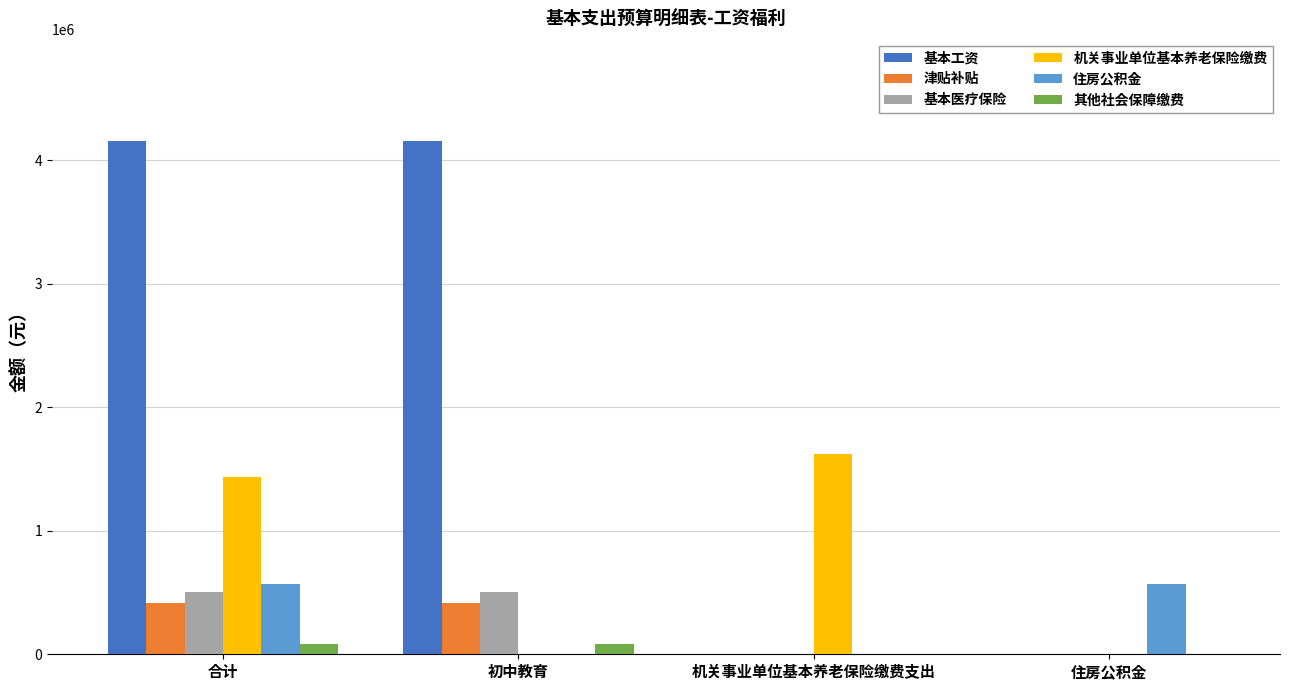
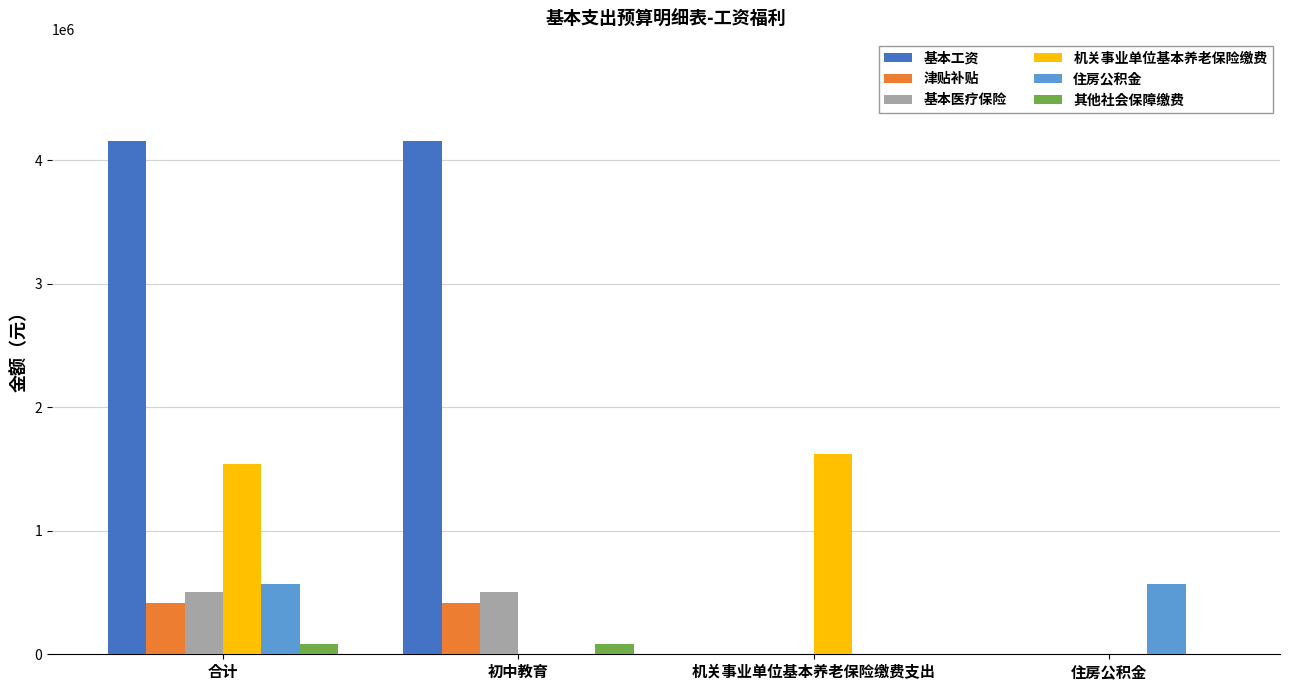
机关事业单位基本养老保险缴费, 合计: 1430000 -> 1540000
